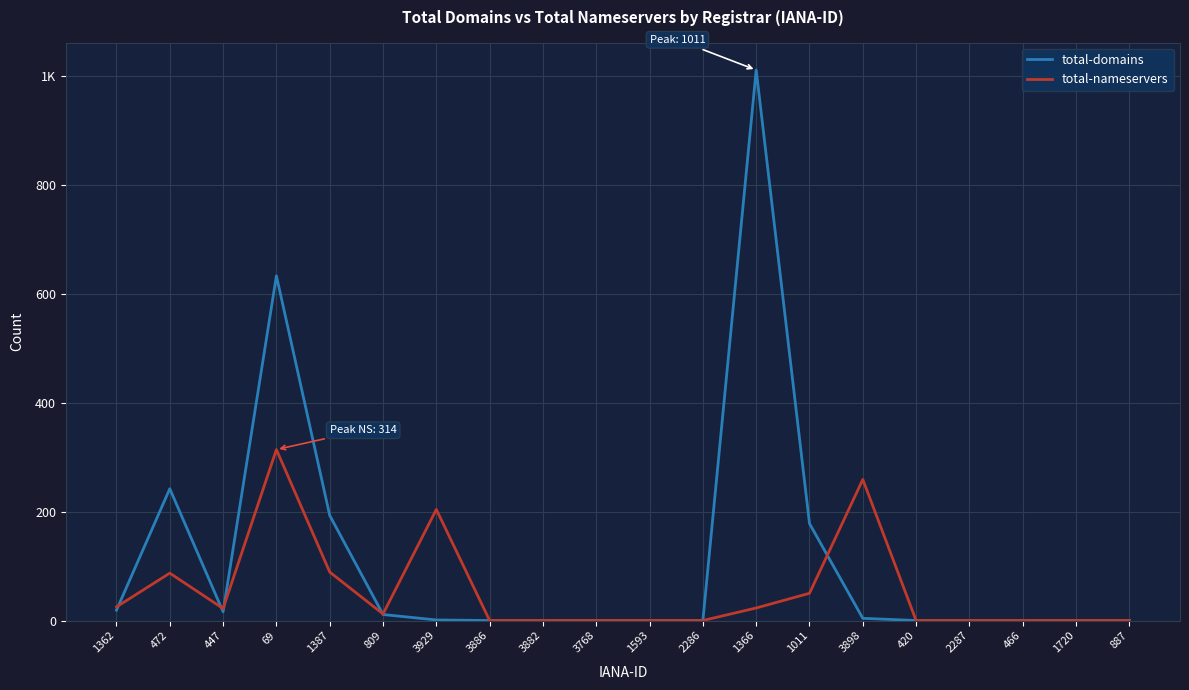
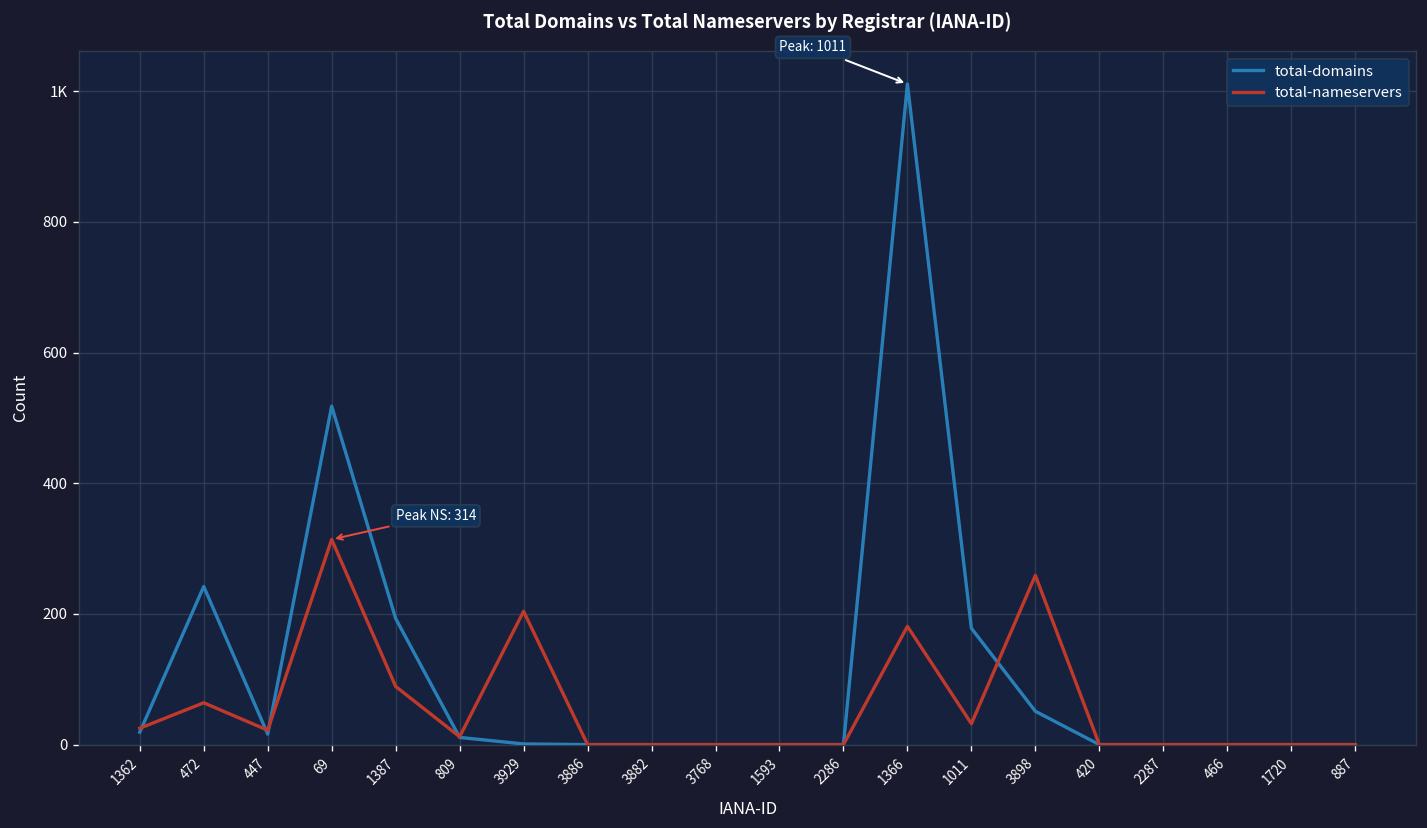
total-nameservers, 472: 90 -> 60
total-domains, 69: 630 -> 520
total-nameservers, 1366: 20 -> 180
total-nameservers, 1011: 50 -> 30
total-domains, 3898: 0 -> 50
